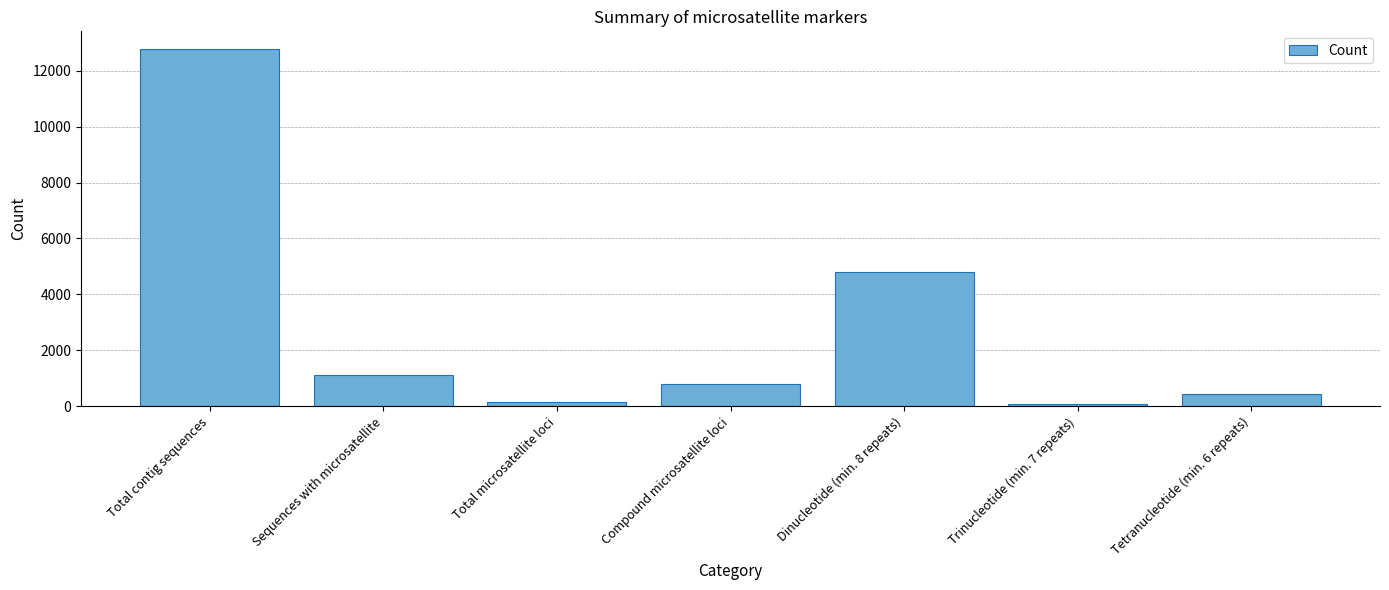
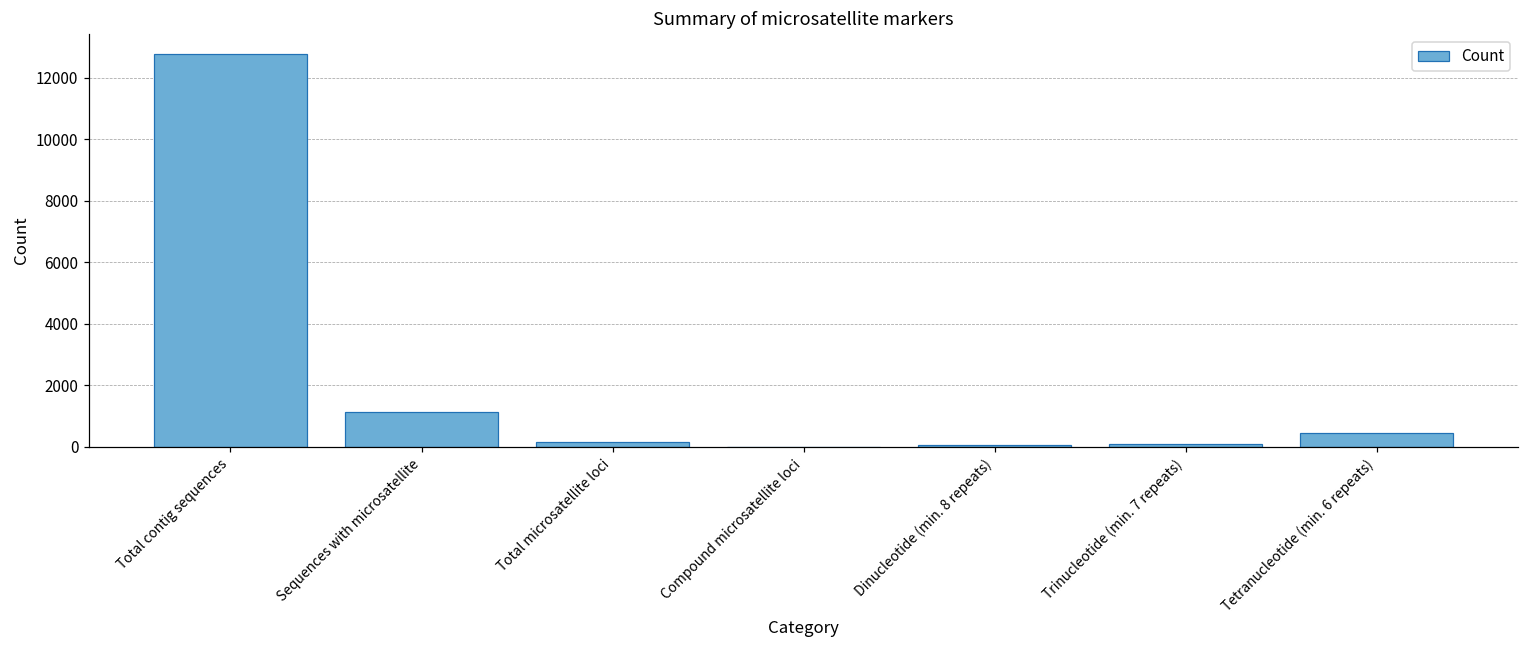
Compound microsatellite loci: 800 -> 0
Dinucleotide (min. 8 repeats): 4800 -> 100
